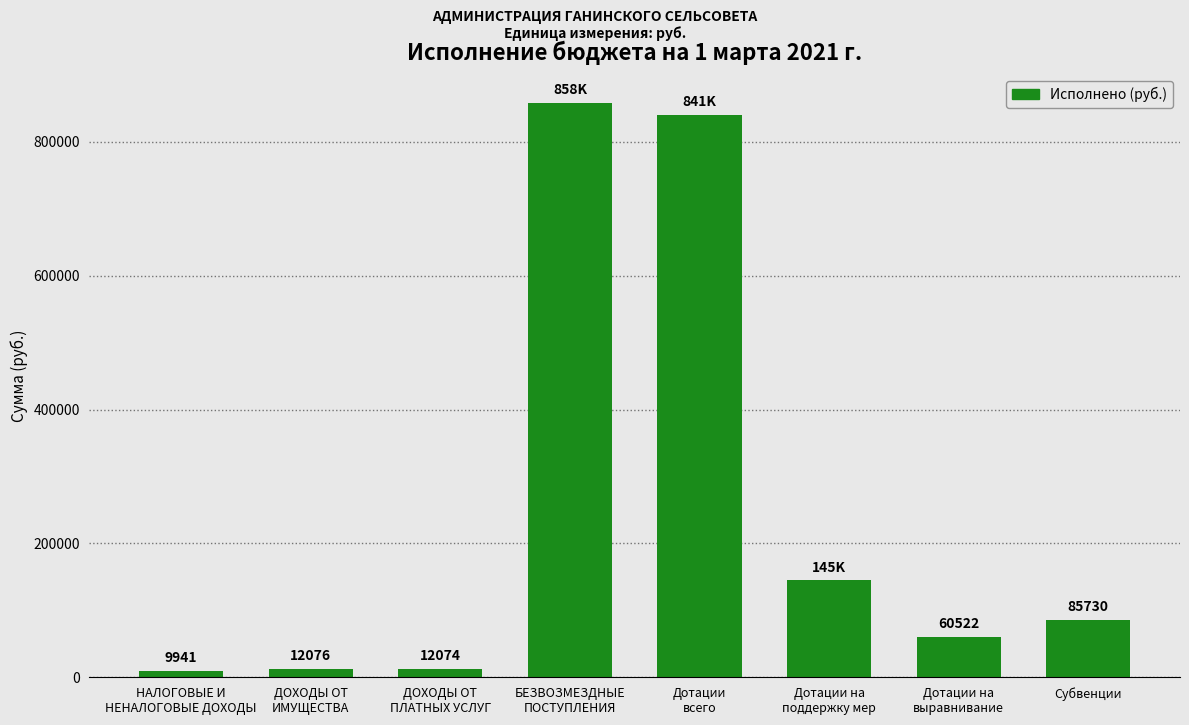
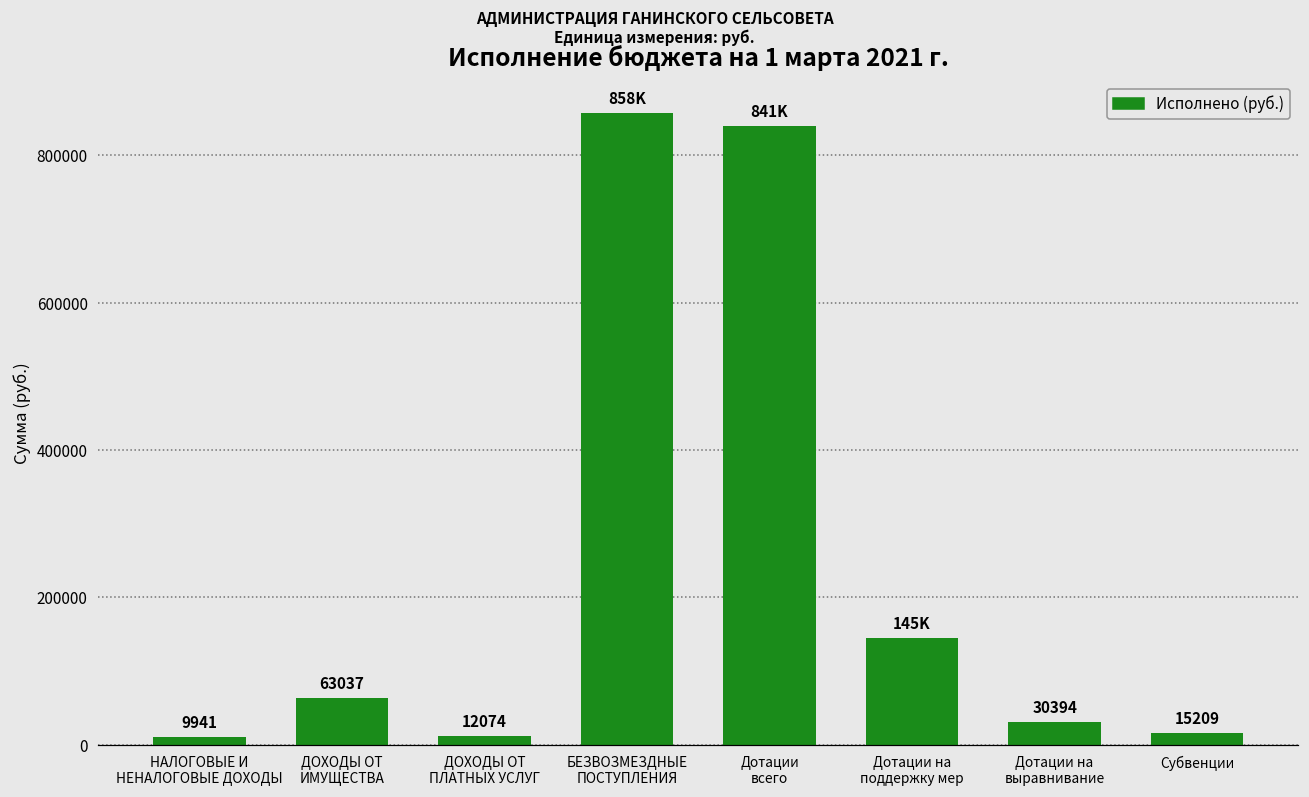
ДОХОДЫ ОТ ИМУЩЕСТВА: 12076 -> 63037
Дотации на выравнивание: 60522 -> 30394
Субвенции: 85730 -> 15209
